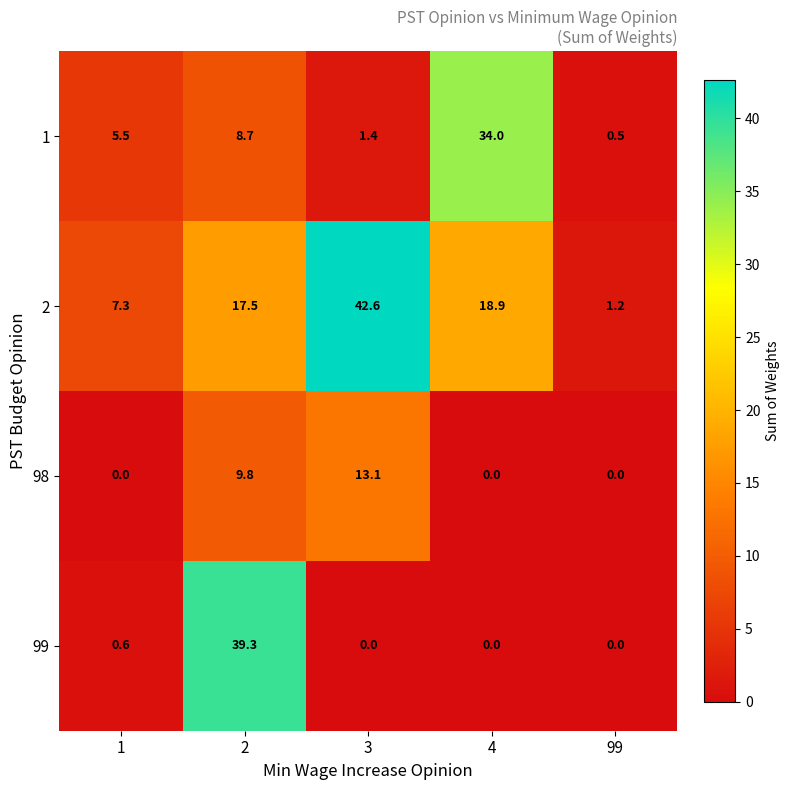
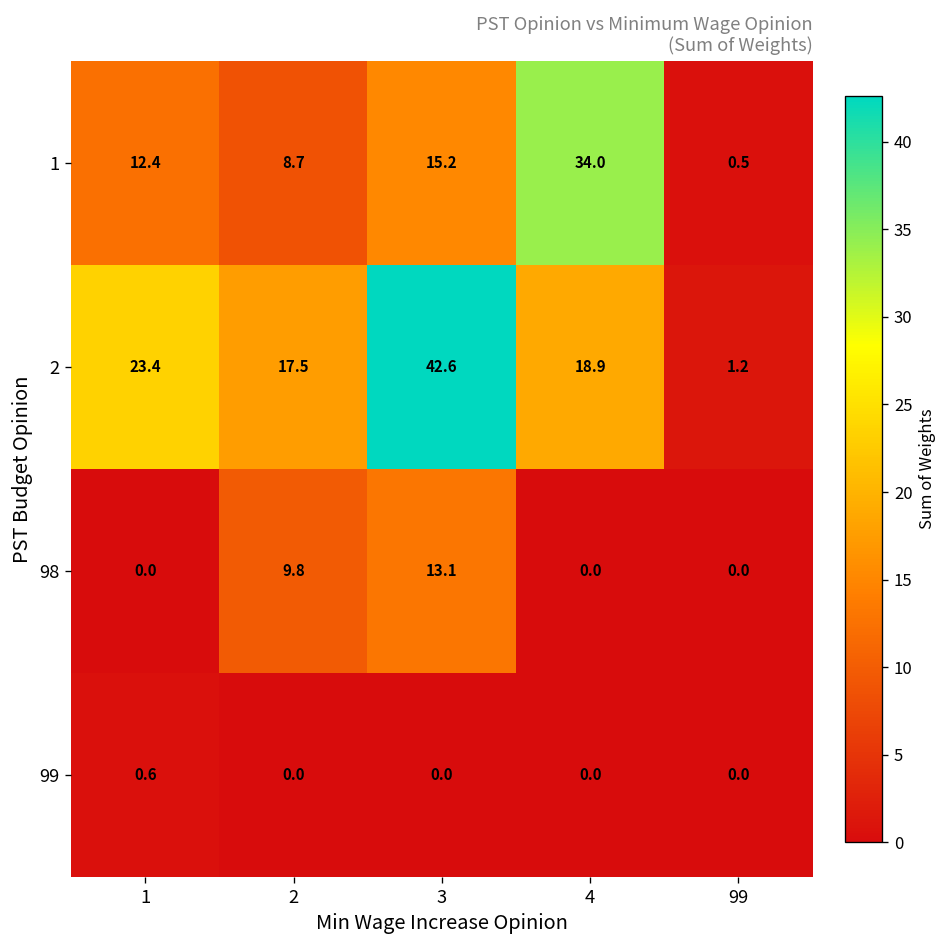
1, 1: 5.5 -> 12.4
1, 3: 1.4 -> 15.2
2, 1: 7.3 -> 23.4
99, 2: 39.3 -> 0.0
